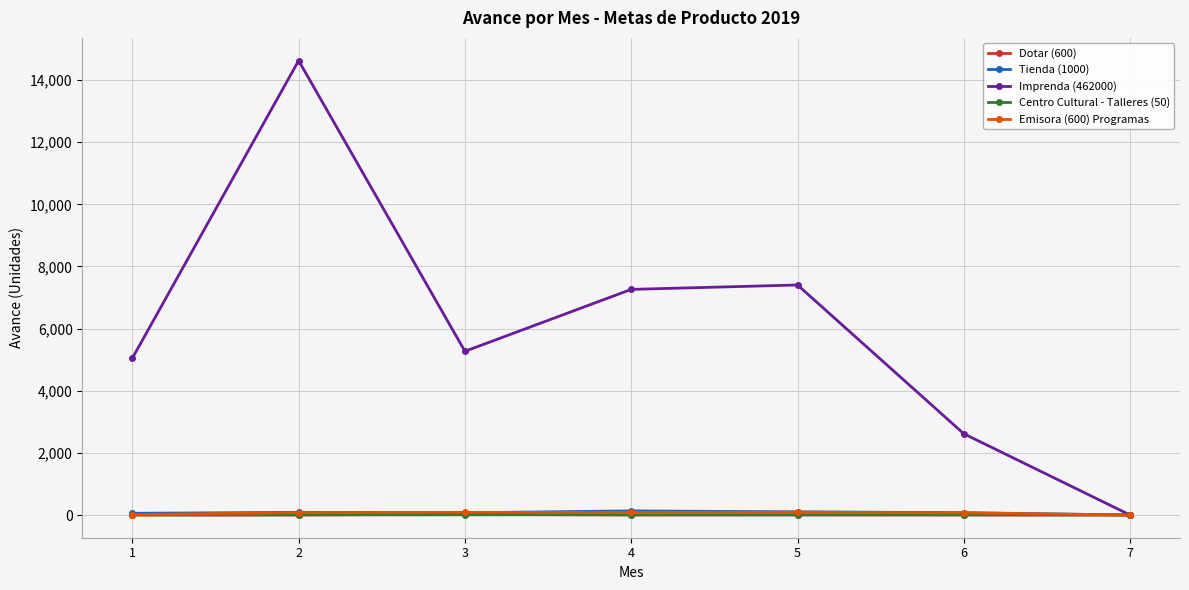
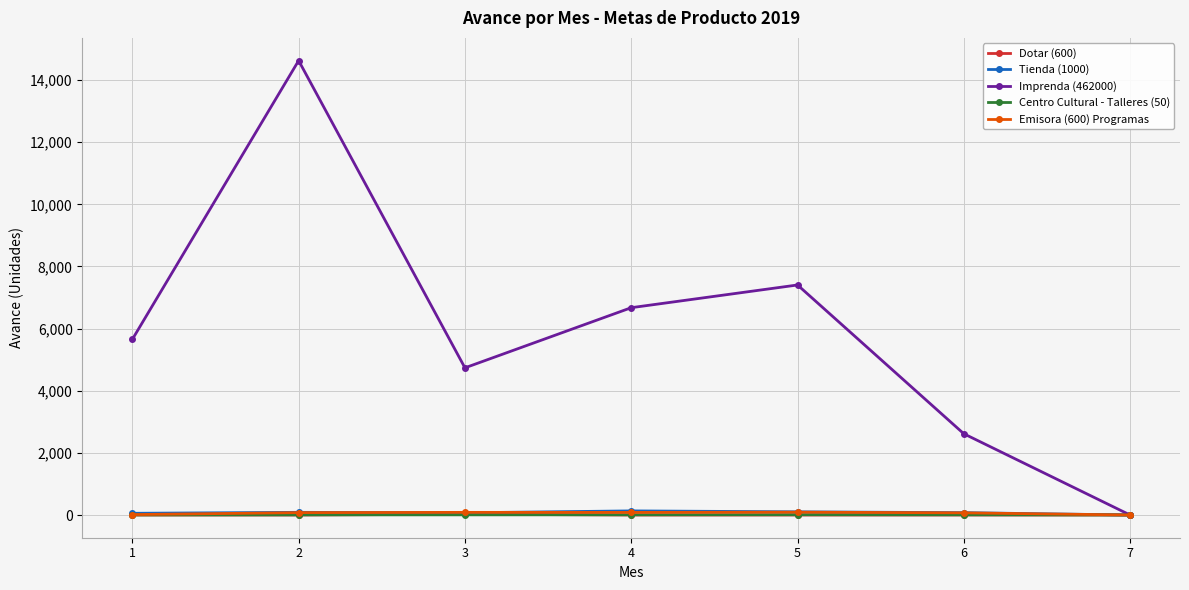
Imprenda (462000), 1: 5,000 -> 5,700
Imprenda (462000), 3: 5,300 -> 4,700
Imprenda (462000), 4: 7,300 -> 6,700
